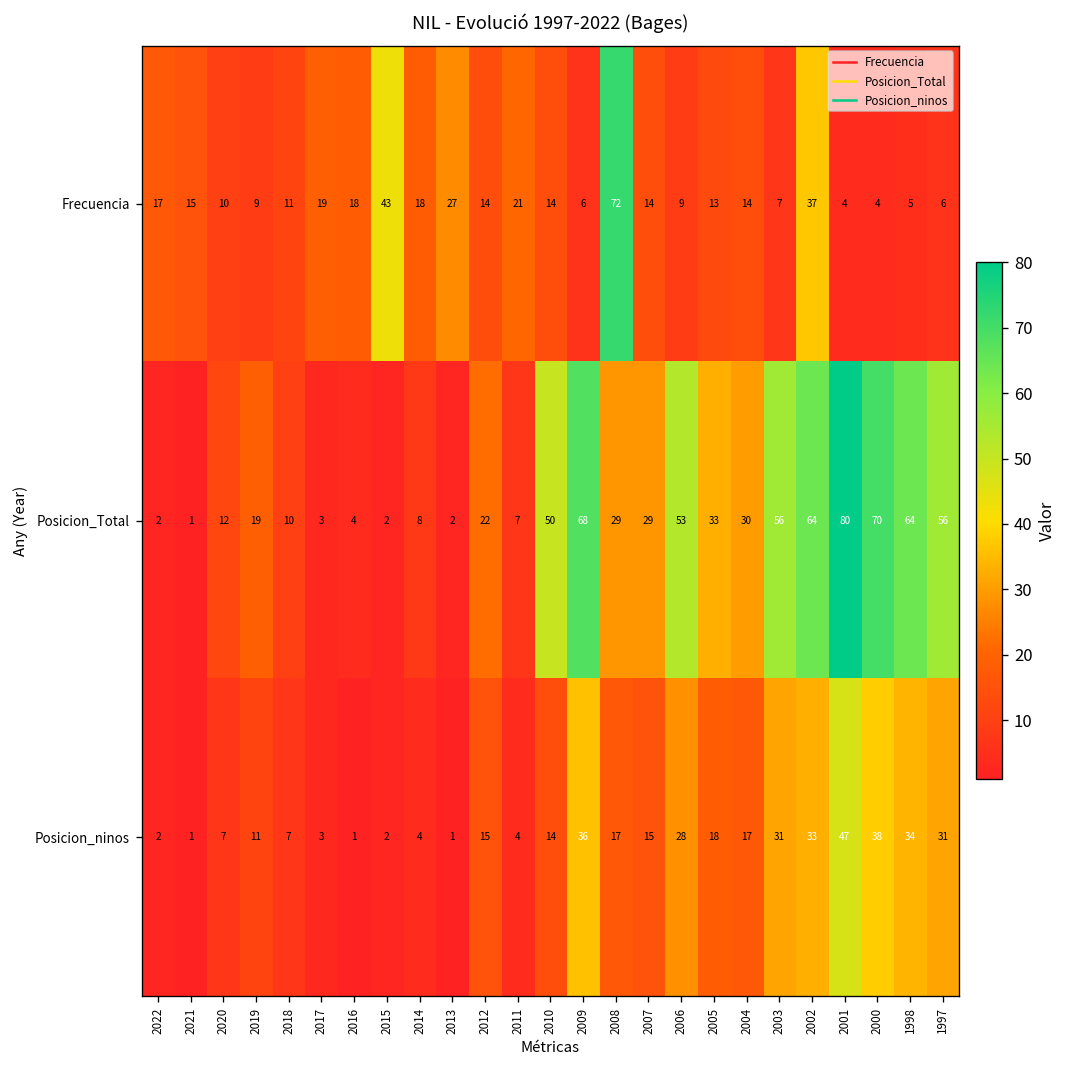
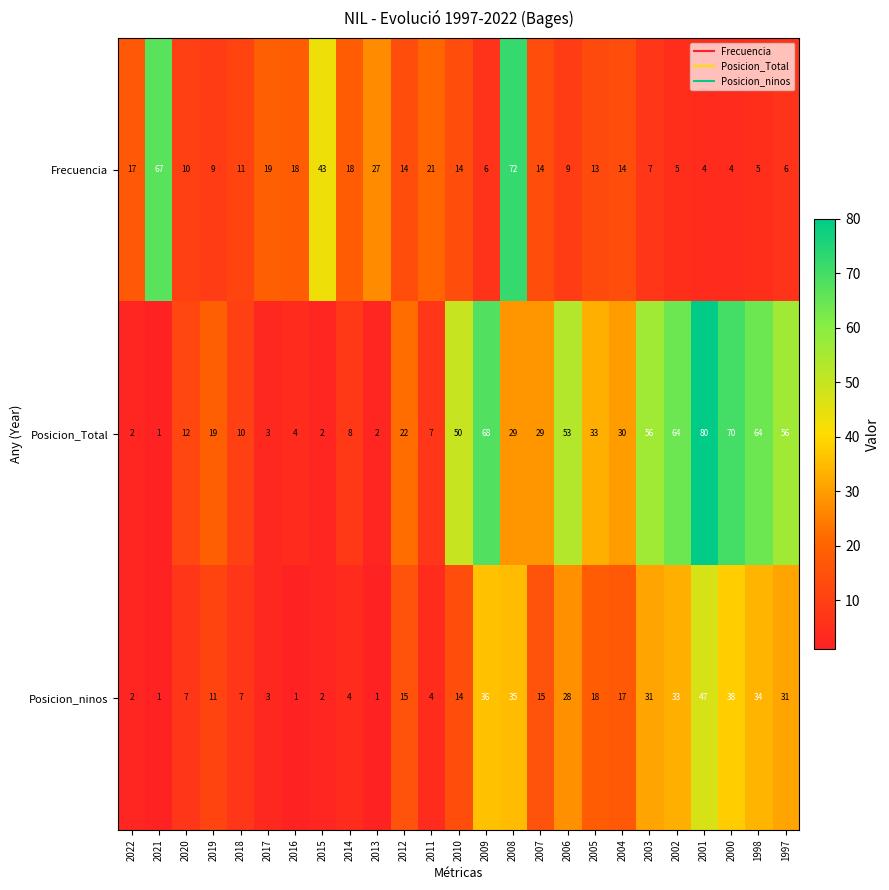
Frecuencia, 2021: 15 -> 67
Frecuencia, 2002: 37 -> 5
Posicion_ninos, 2008: 17 -> 35
